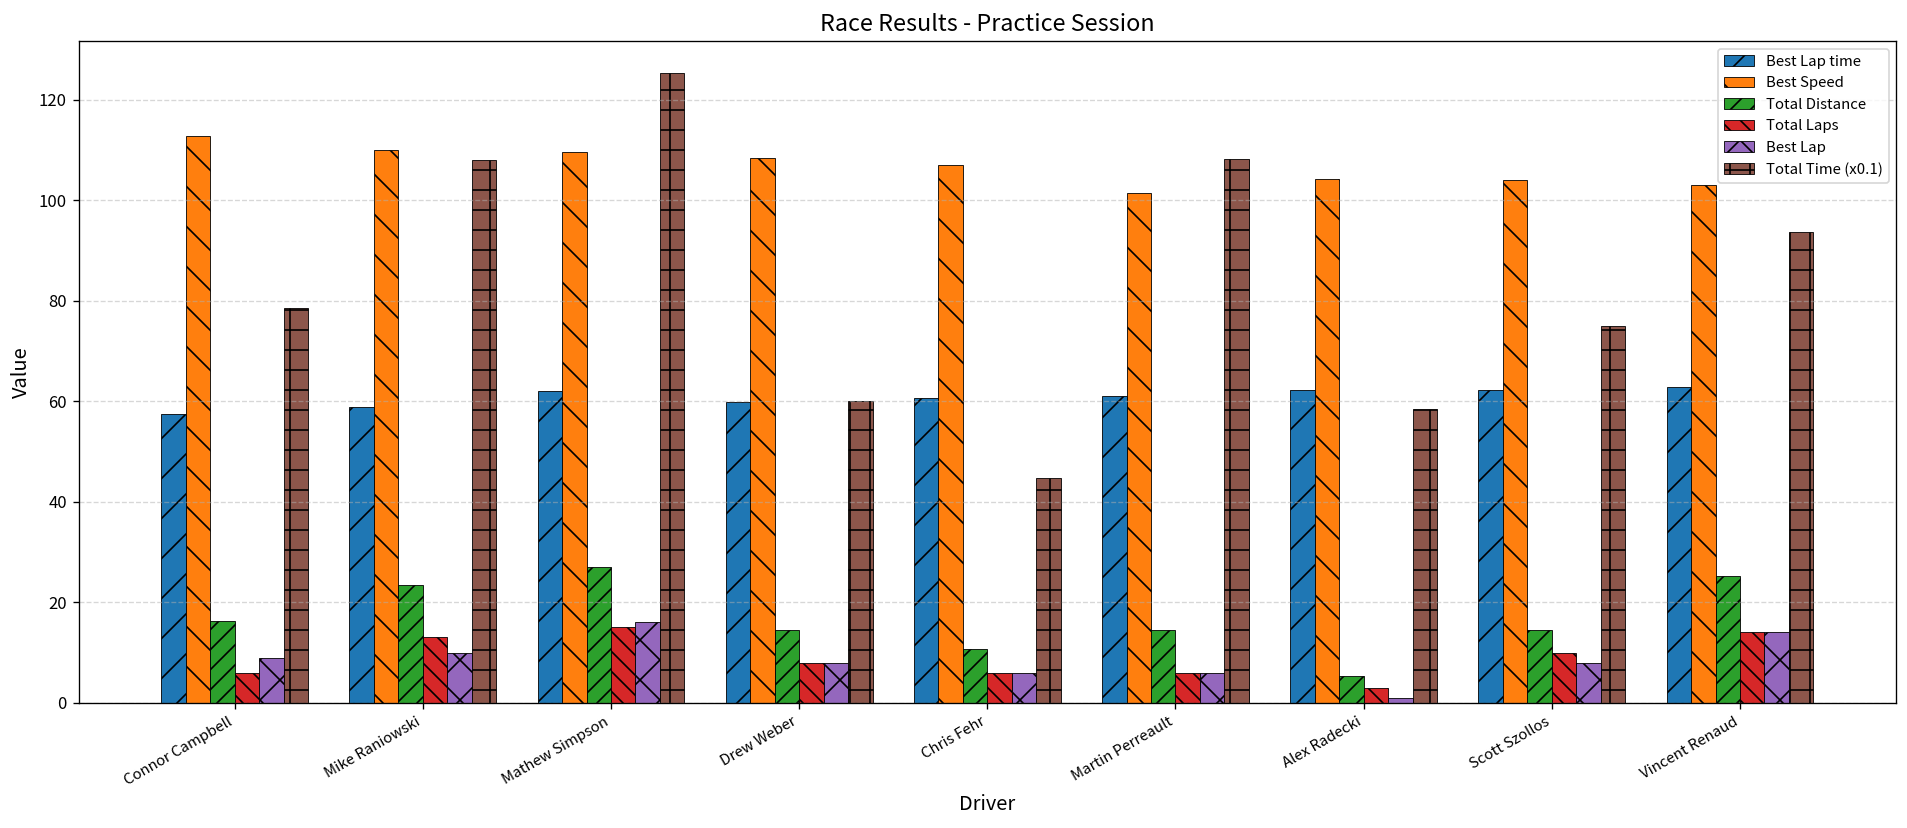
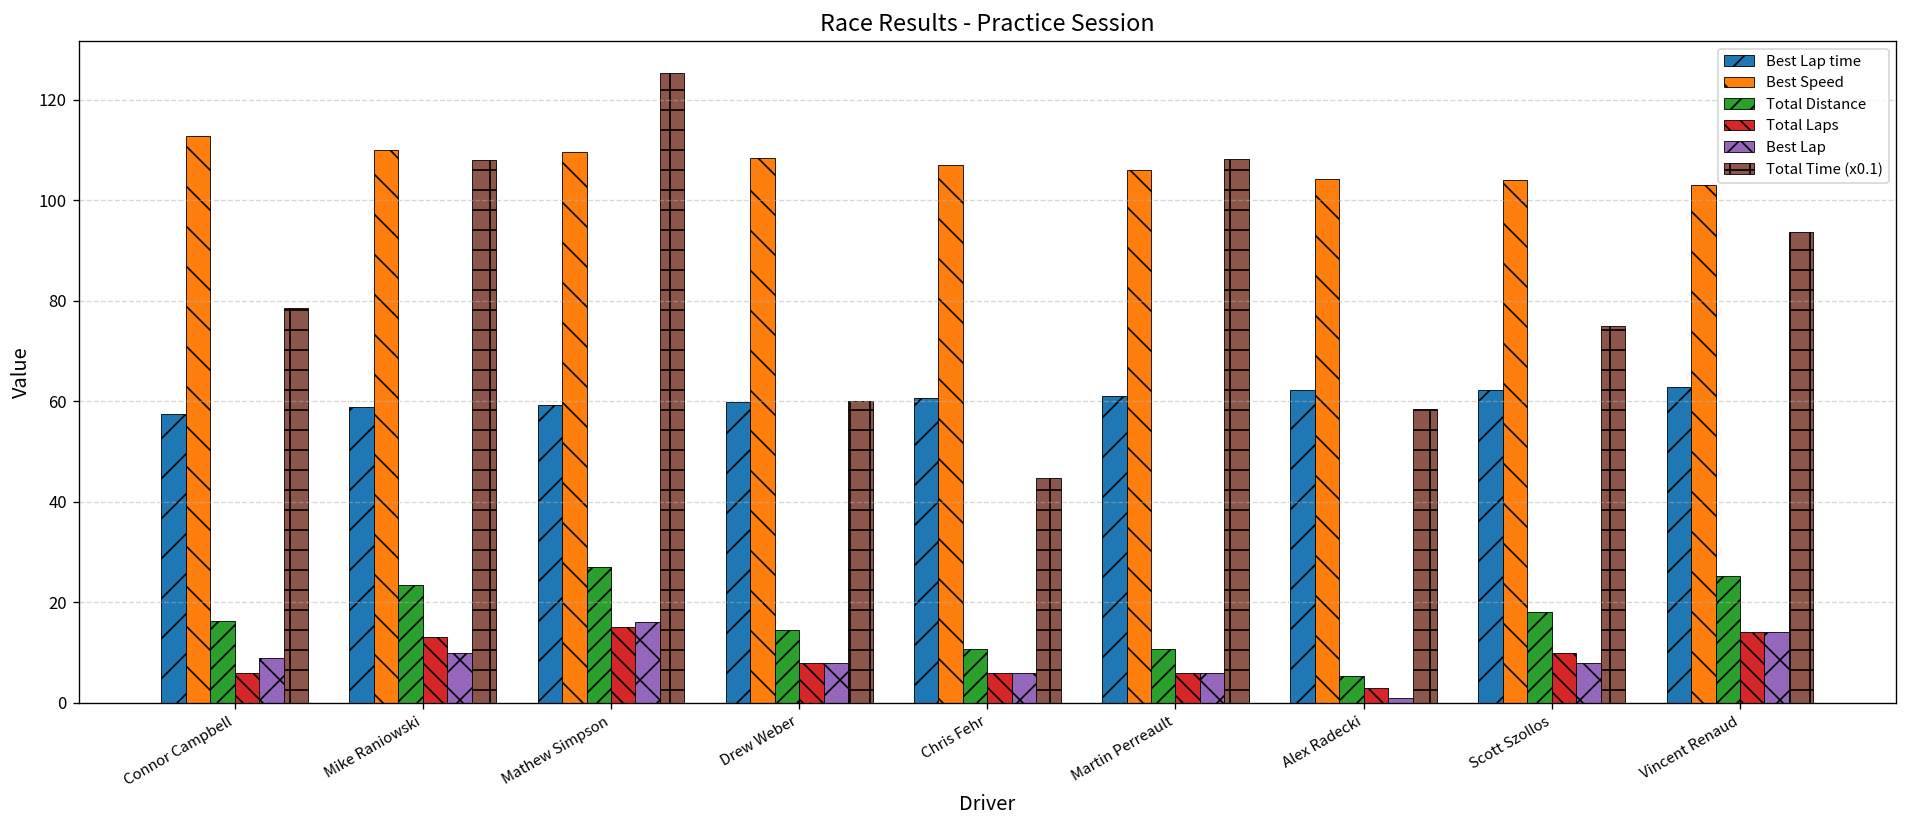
Best Lap time, Mathew Simpson: 62 -> 59
Best Speed, Martin Perreault: 101 -> 106
Total Distance, Martin Perreault: 15 -> 11
Total Distance, Scott Szollos: 15 -> 18
